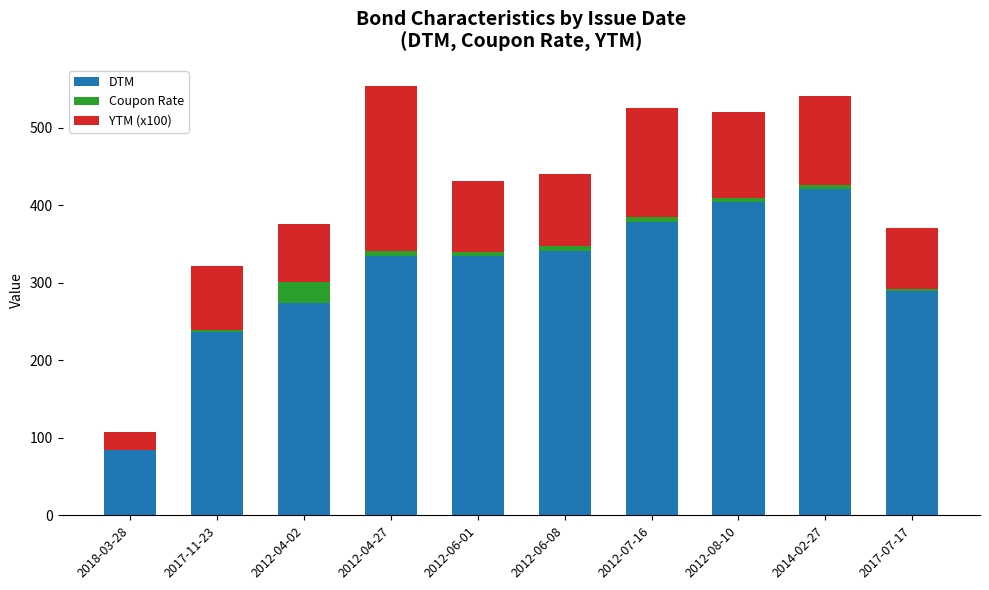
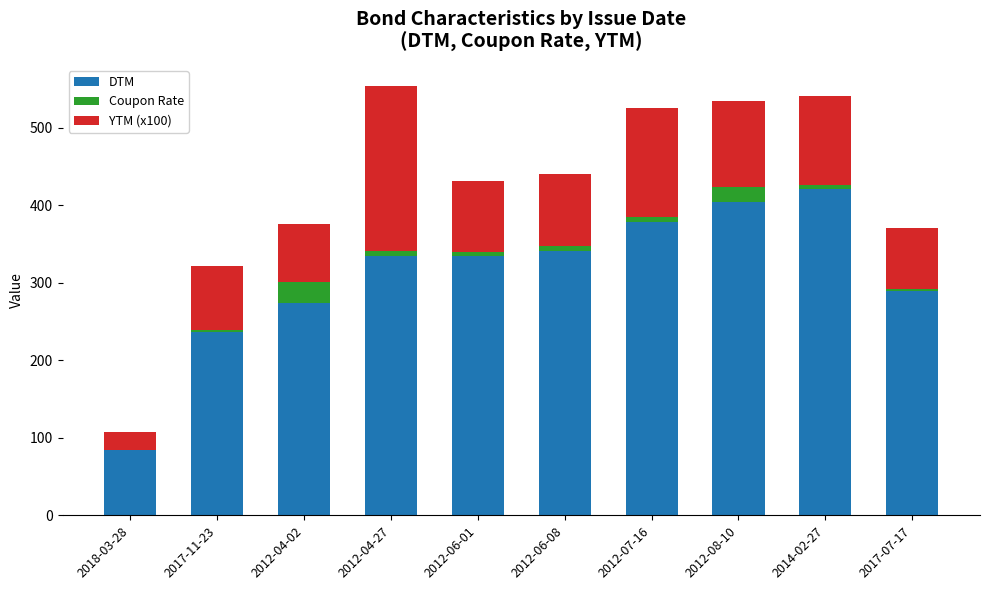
Coupon Rate, 2012-08-10: 10 -> 20
